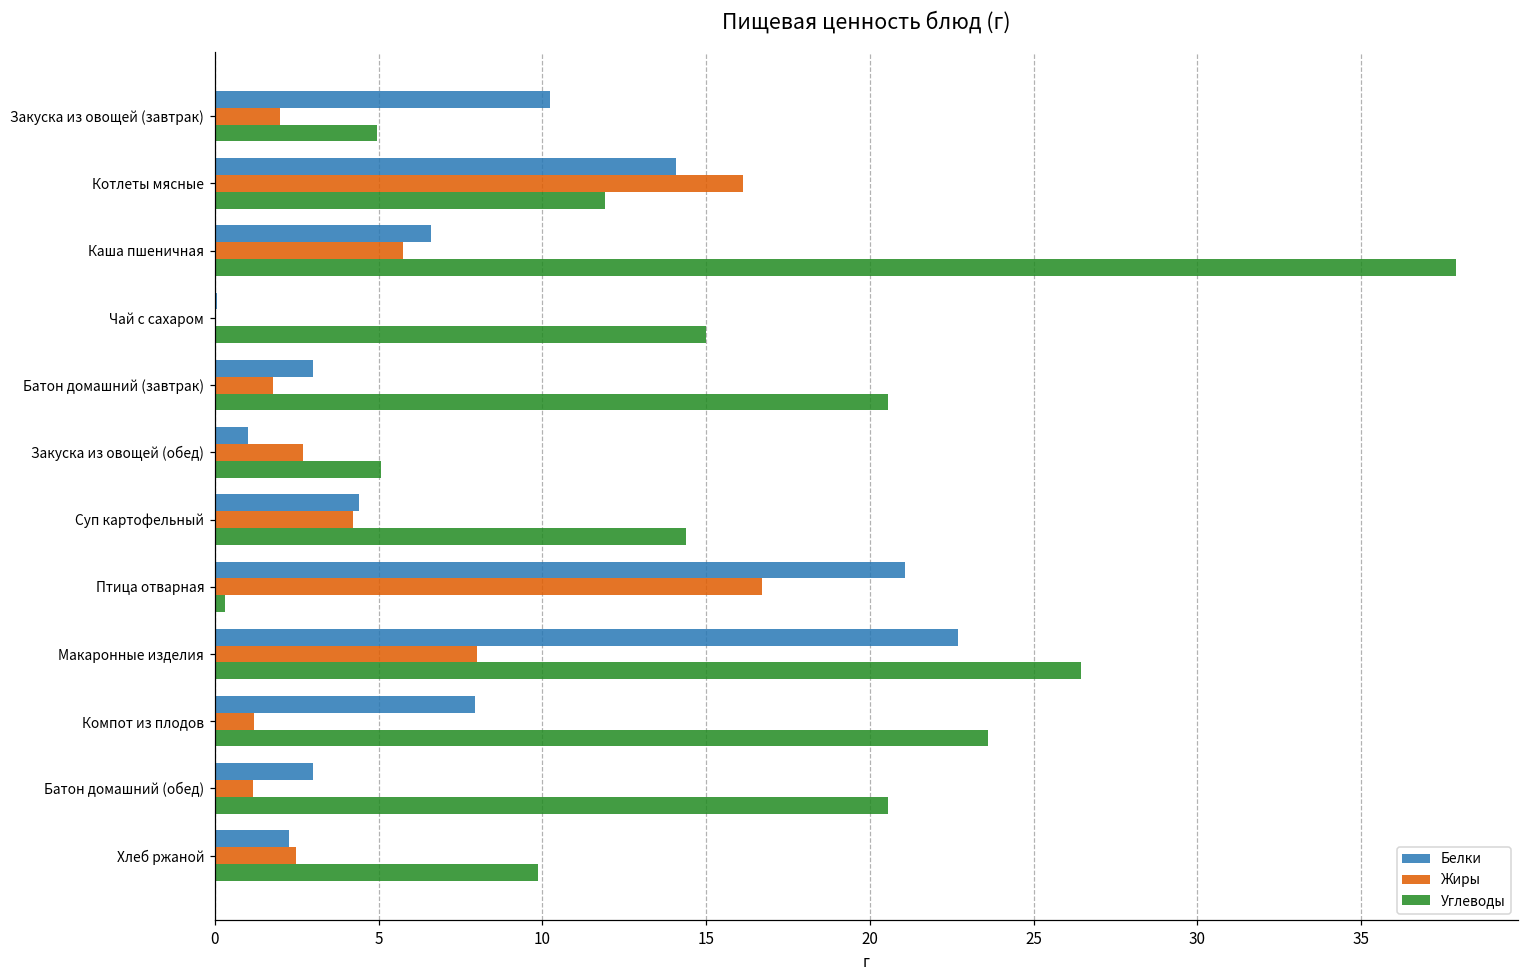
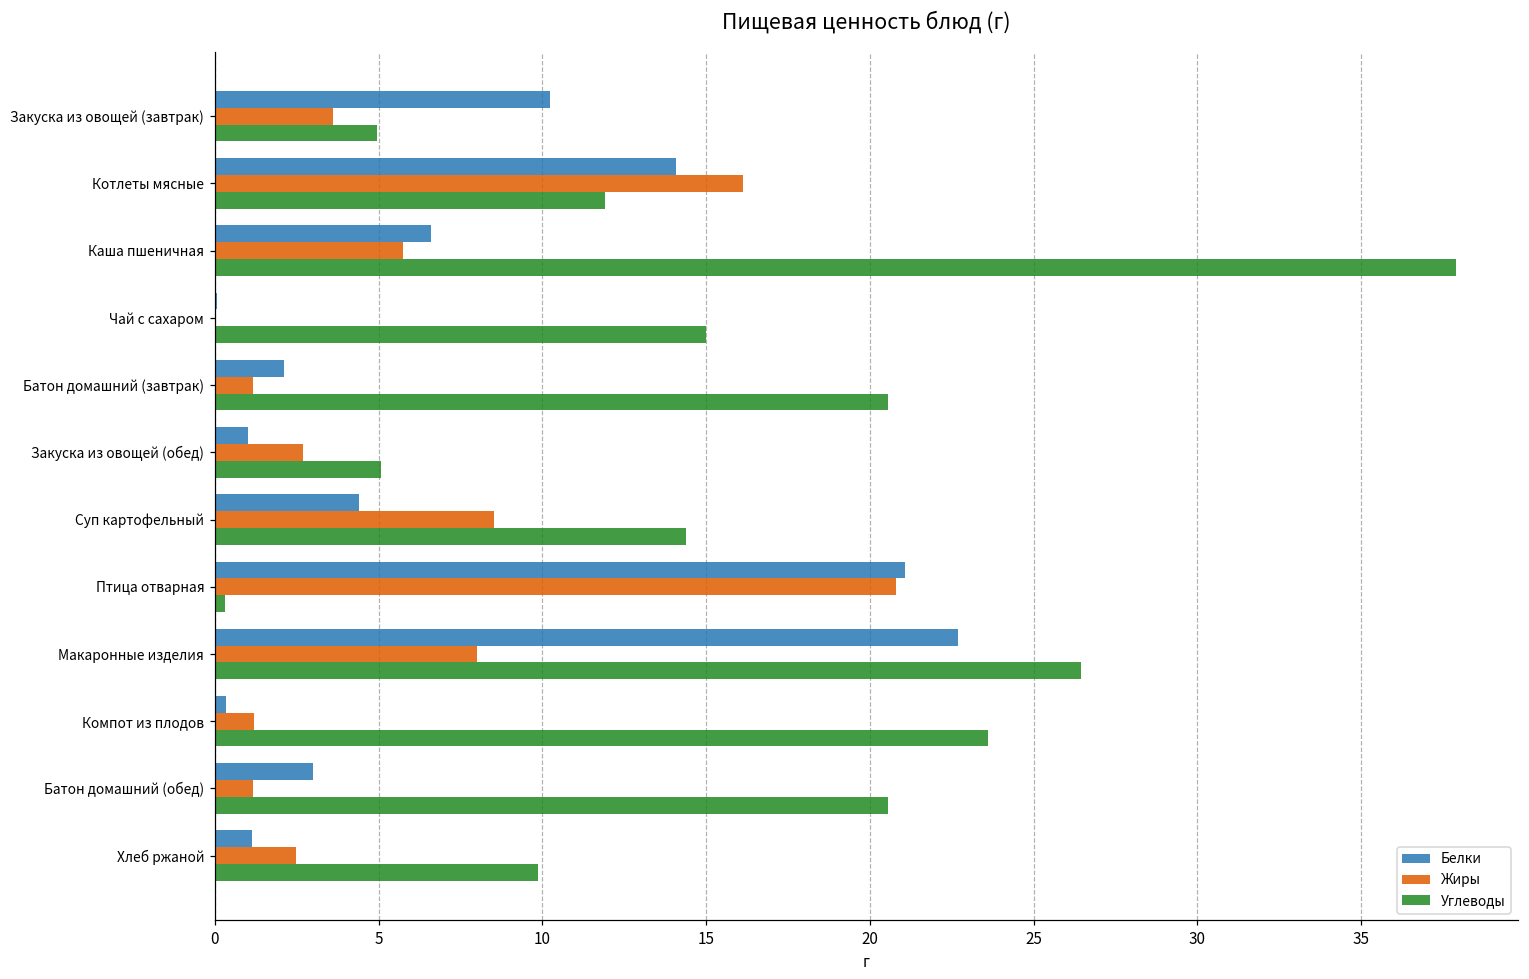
Жиры, Закуска из овощей (завтрак): 2.0 -> 3.6
Белки, Батон домашний (завтрак): 3.0 -> 2.1
Жиры, Батон домашний (завтрак): 1.8 -> 1.2
Жиры, Суп картофельный: 4.2 -> 8.5
Жиры, Птица отварная: 16.7 -> 20.8
Белки, Компот из плодов: 7.9 -> 0.3
Белки, Хлеб ржаной: 2.3 -> 1.1
